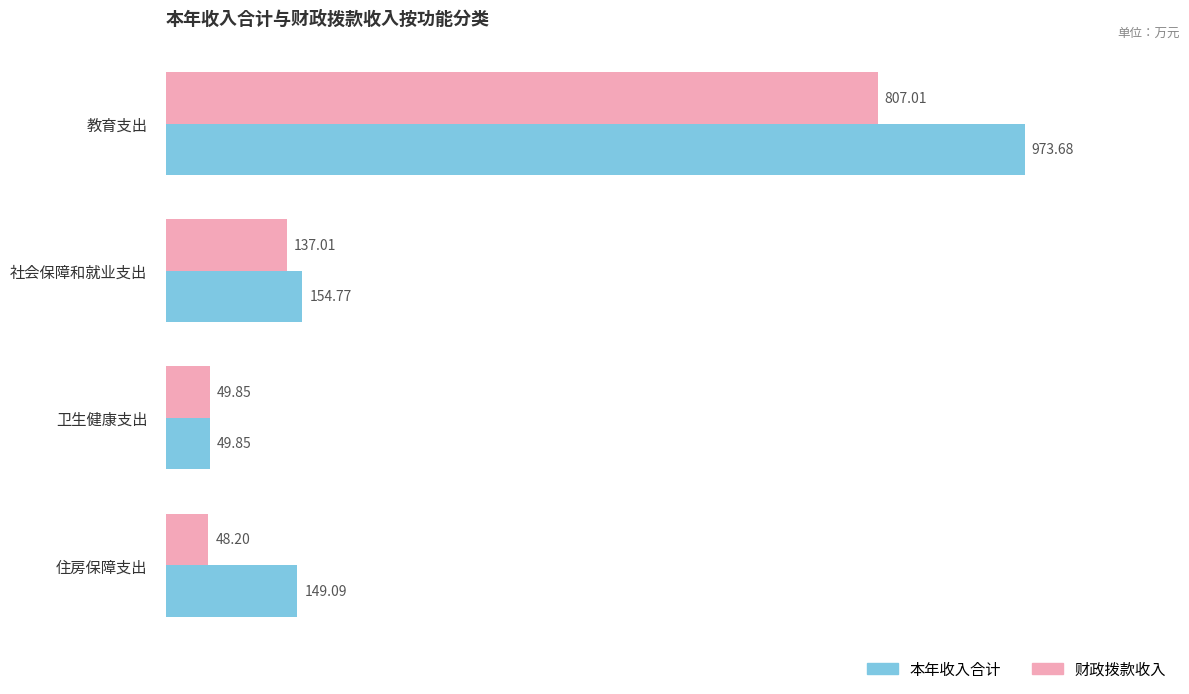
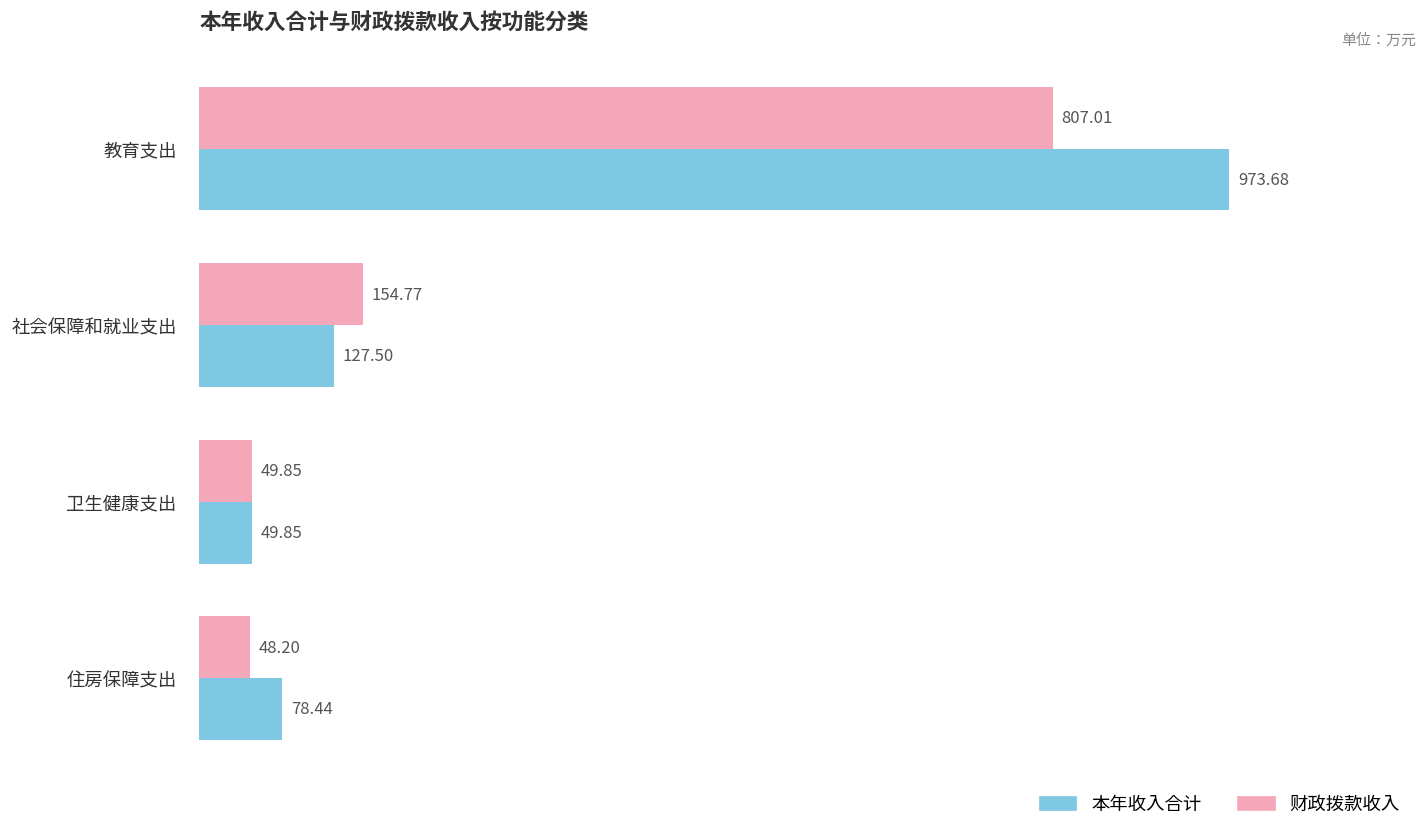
财政拨款收入, 社会保障和就业支出: 137.01 -> 154.77
本年收入合计, 社会保障和就业支出: 154.77 -> 127.50
本年收入合计, 住房保障支出: 149.09 -> 78.44
